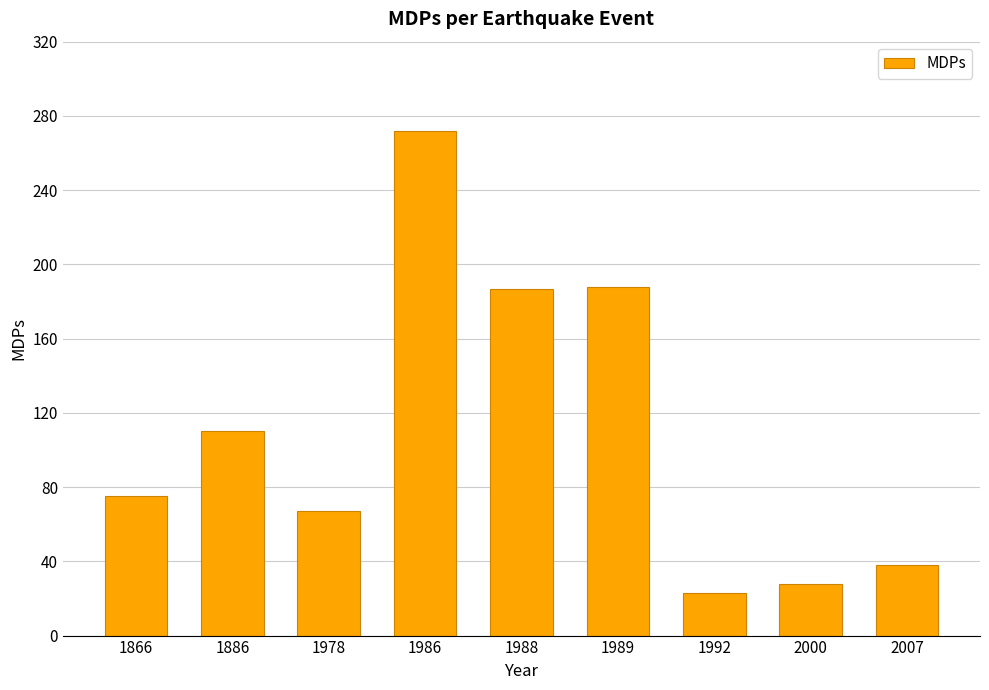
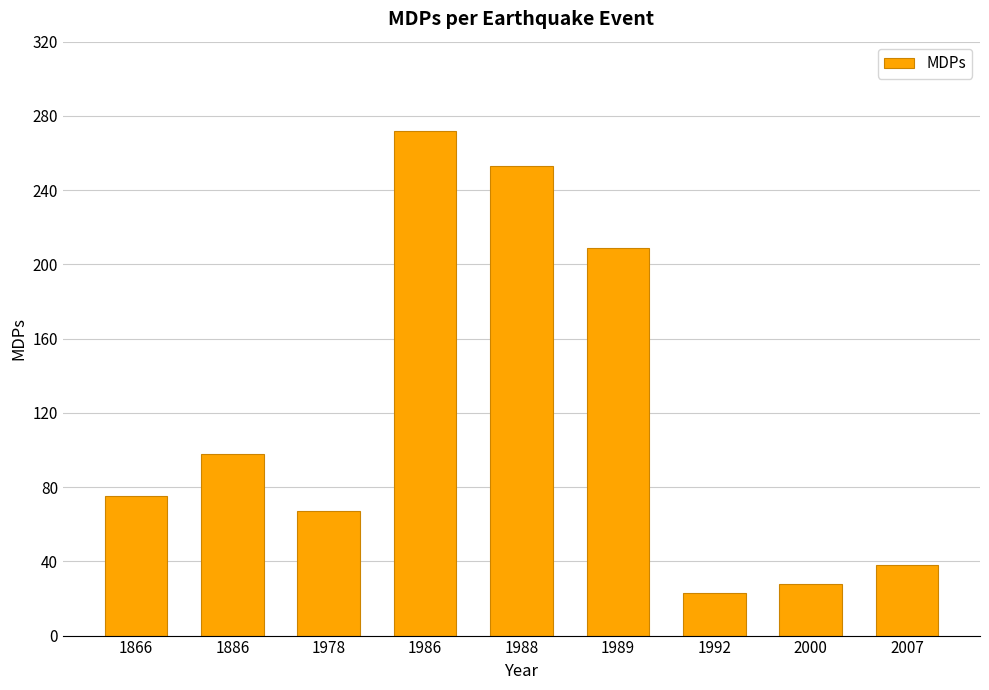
1886: 110 -> 98
1988: 187 -> 253
1989: 188 -> 209
